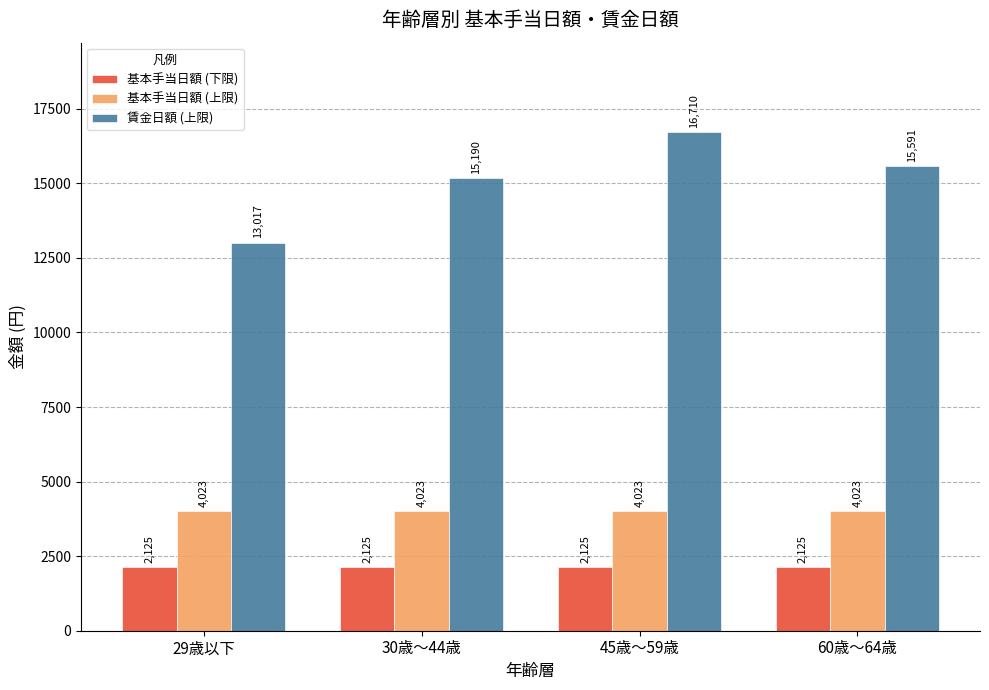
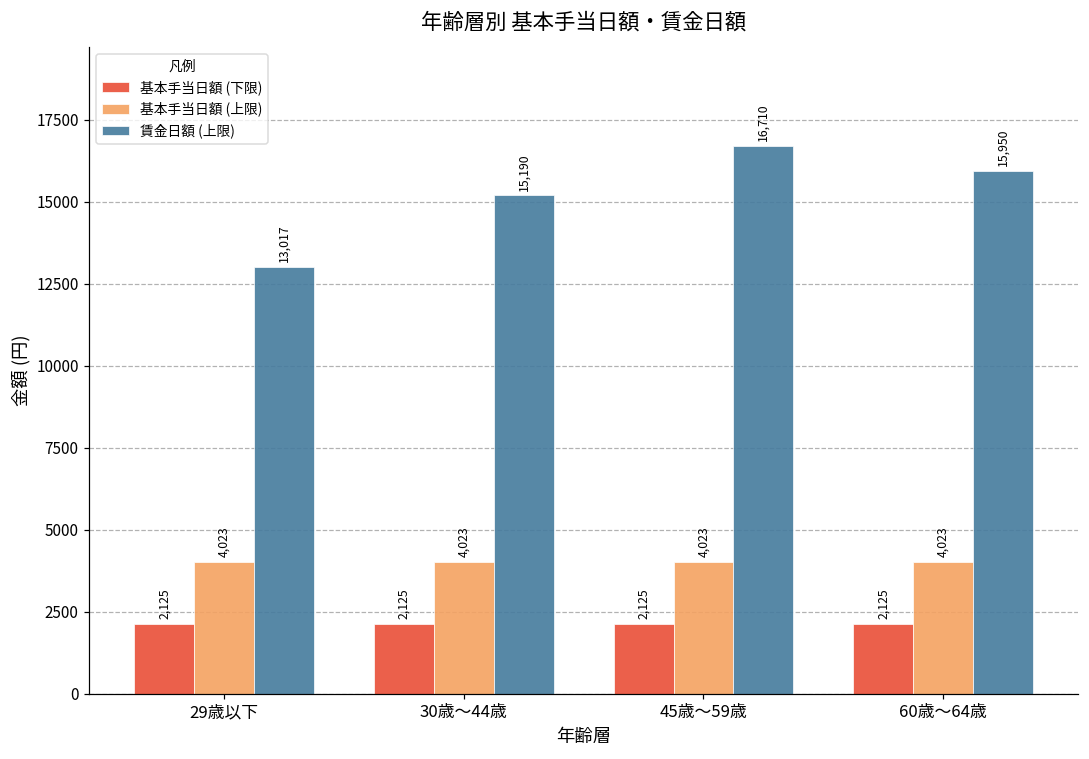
賃金日額 (上限), 60歳～64歳: 15,591 -> 15,950
